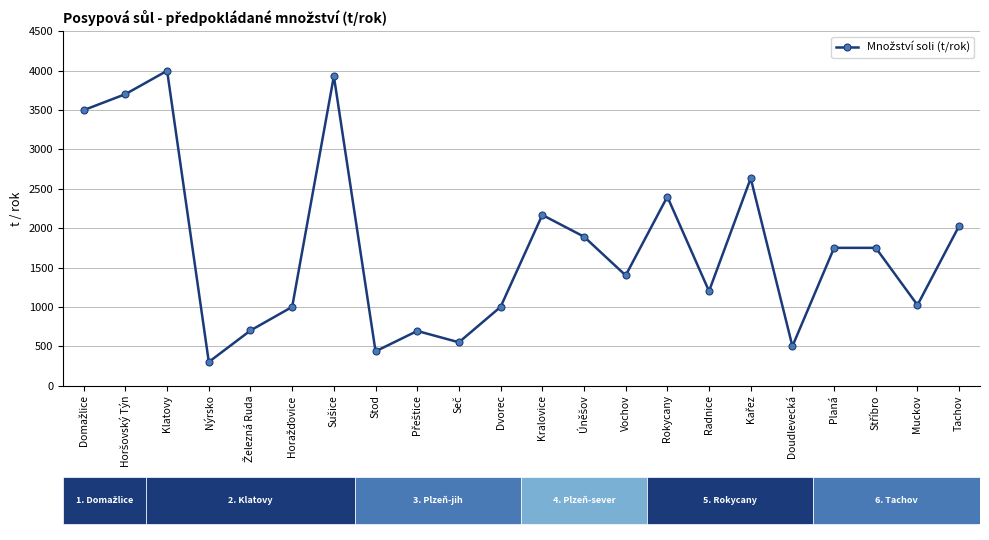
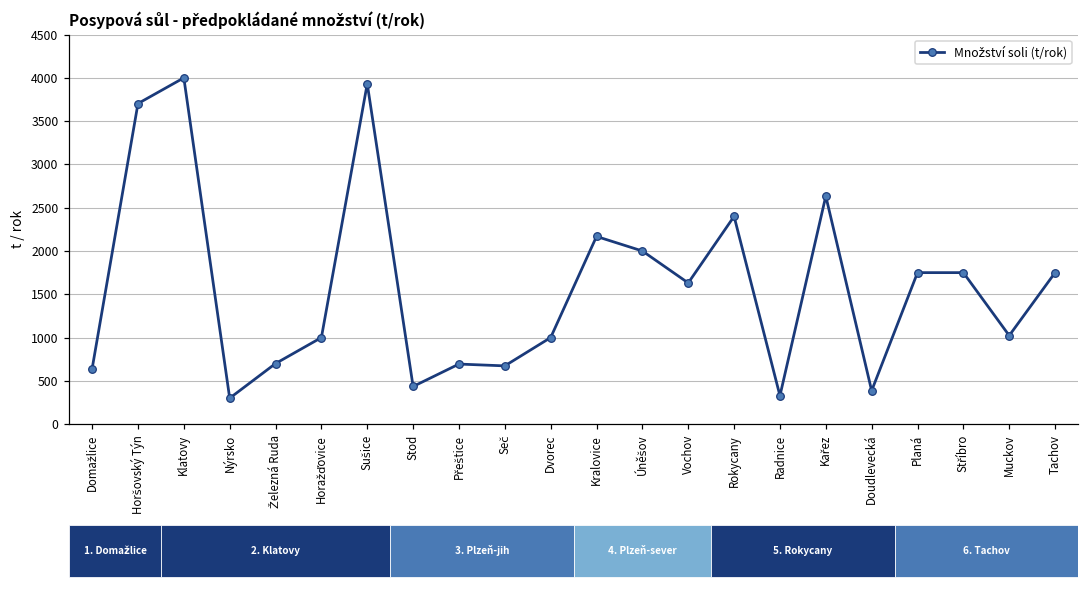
Posypová sůl - předpokládané množství (t/rok), Domažlice: 3500 -> 600
Posypová sůl - předpokládané množství (t/rok), Seč: 600 -> 700
Posypová sůl - předpokládané množství (t/rok), Úněšov: 1900 -> 2000
Posypová sůl - předpokládané množství (t/rok), Vochov: 1400 -> 1600
Posypová sůl - předpokládané množství (t/rok), Radnice: 1200 -> 300
Posypová sůl - předpokládané množství (t/rok), Doudlevecká: 500 -> 400
Posypová sůl - předpokládané množství (t/rok), Tachov: 2000 -> 1800
